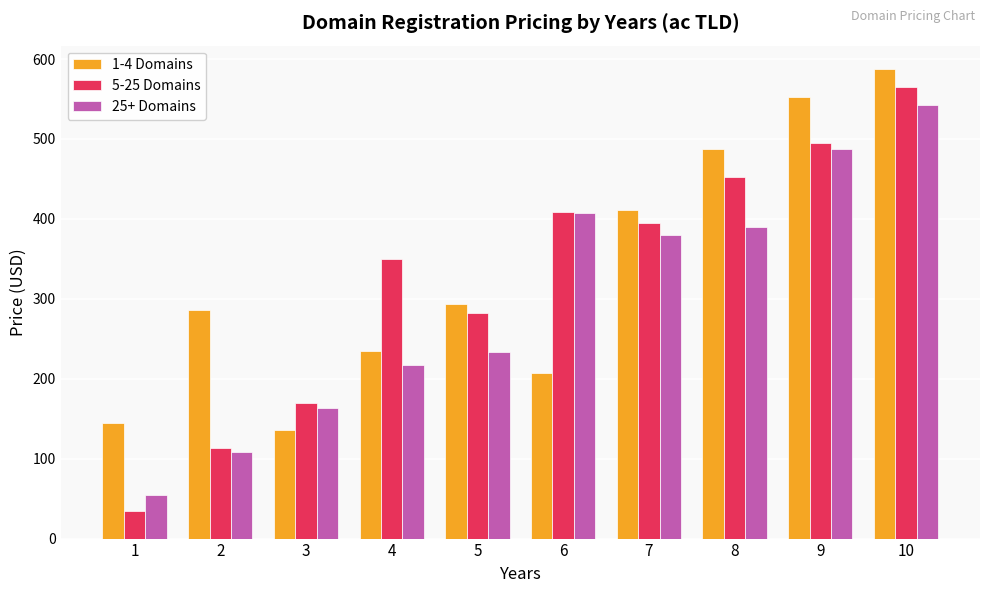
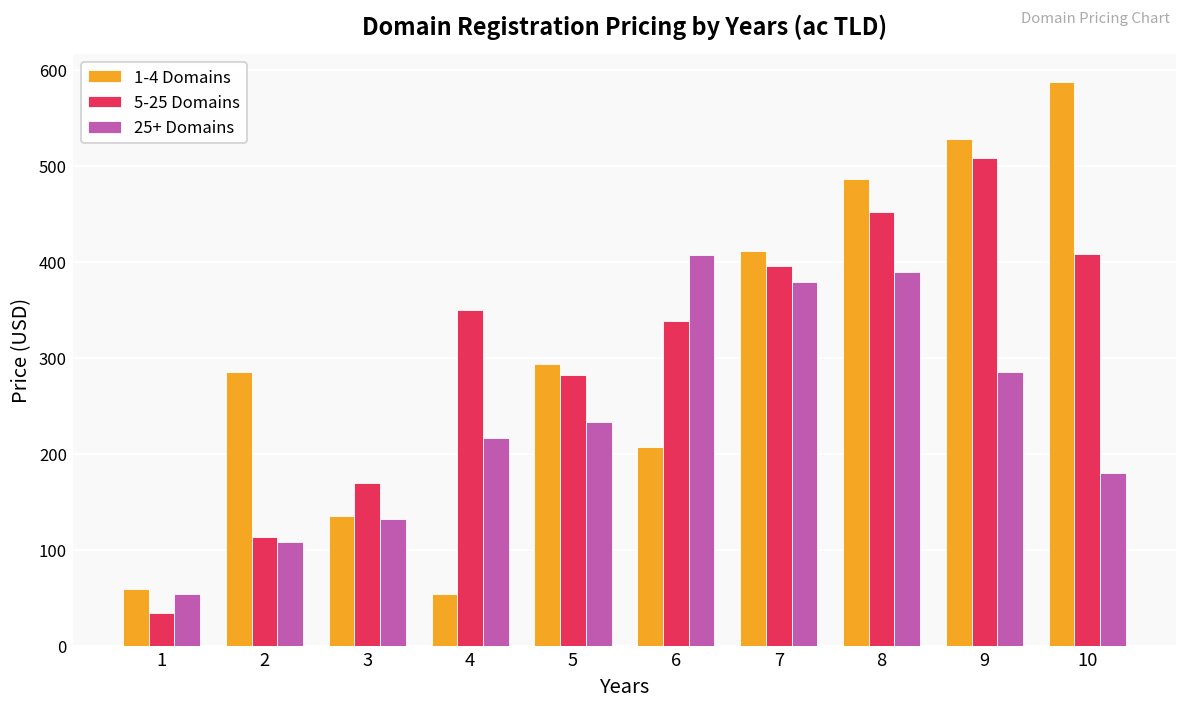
1-4 Domains, 1: 140 -> 60
25+ Domains, 3: 160 -> 130
1-4 Domains, 4: 230 -> 50
5-25 Domains, 6: 410 -> 340
1-4 Domains, 9: 550 -> 530
5-25 Domains, 9: 500 -> 510
25+ Domains, 9: 490 -> 290
5-25 Domains, 10: 560 -> 410
25+ Domains, 10: 540 -> 180
